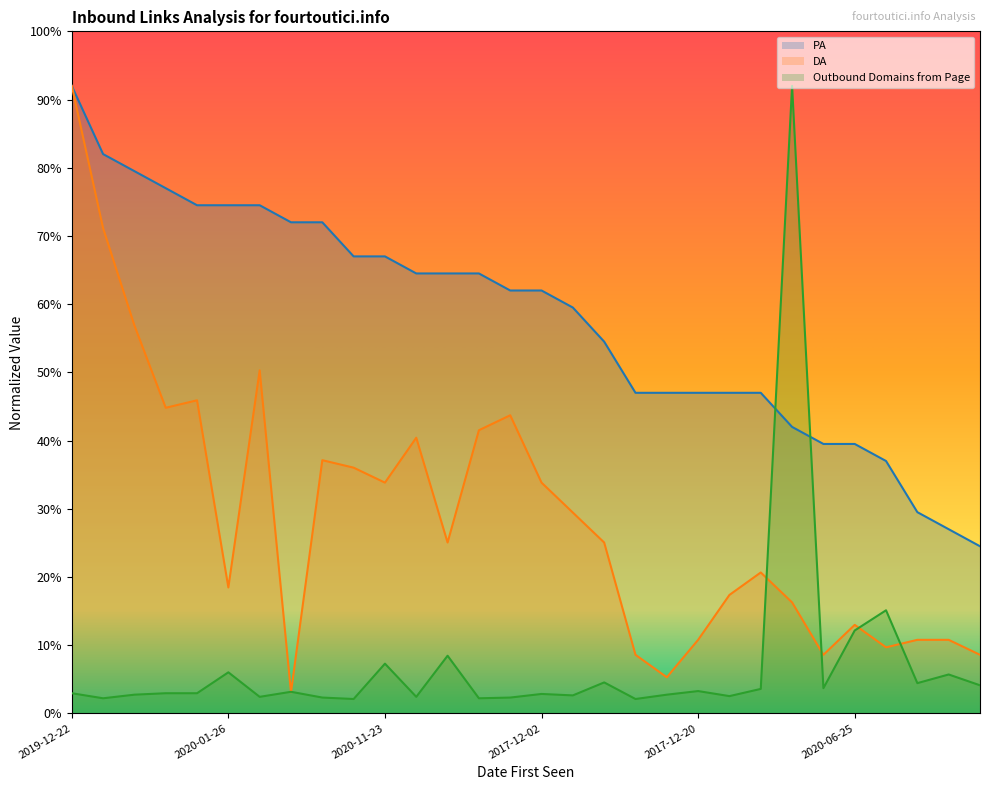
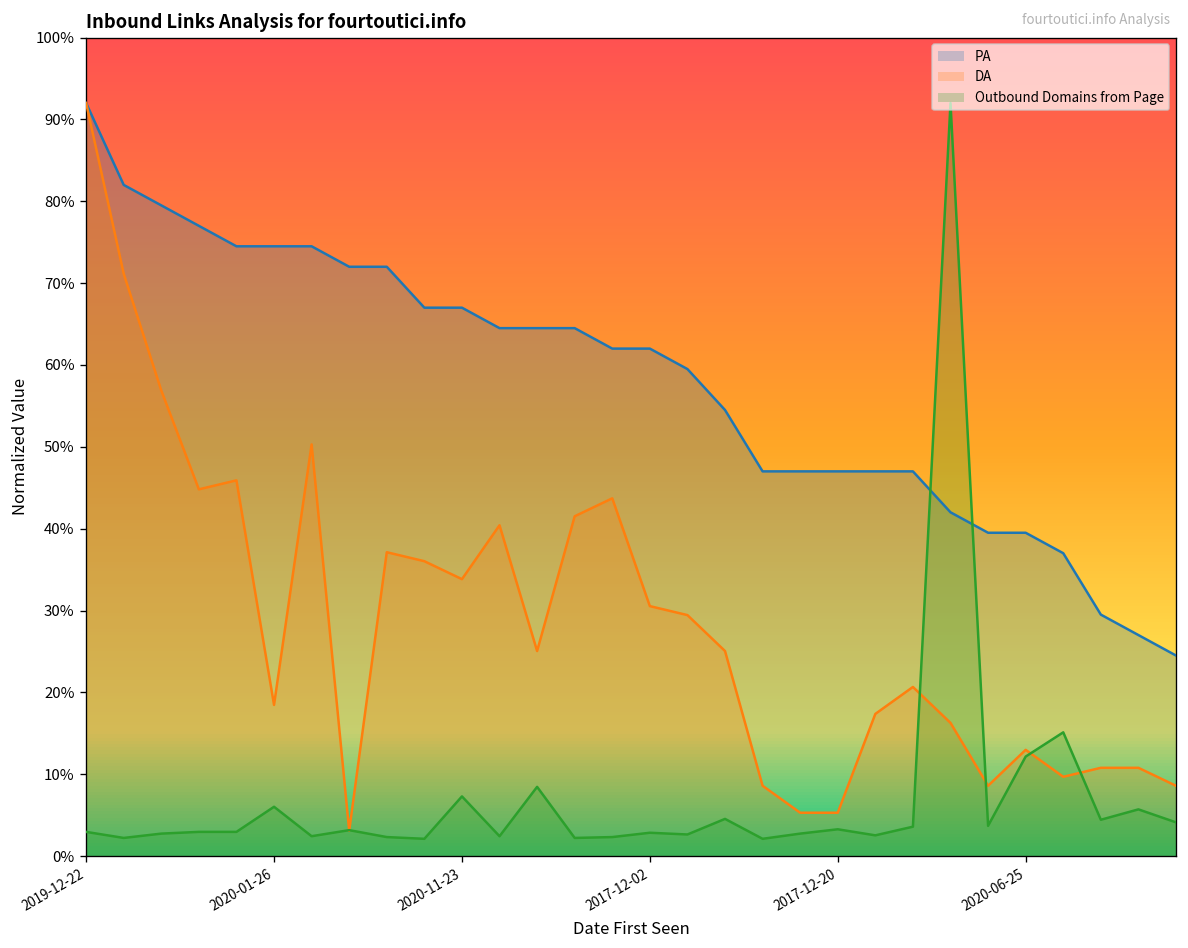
DA, 2017-12-02: 34% -> 31%
DA, 2017-12-20: 11% -> 5%
